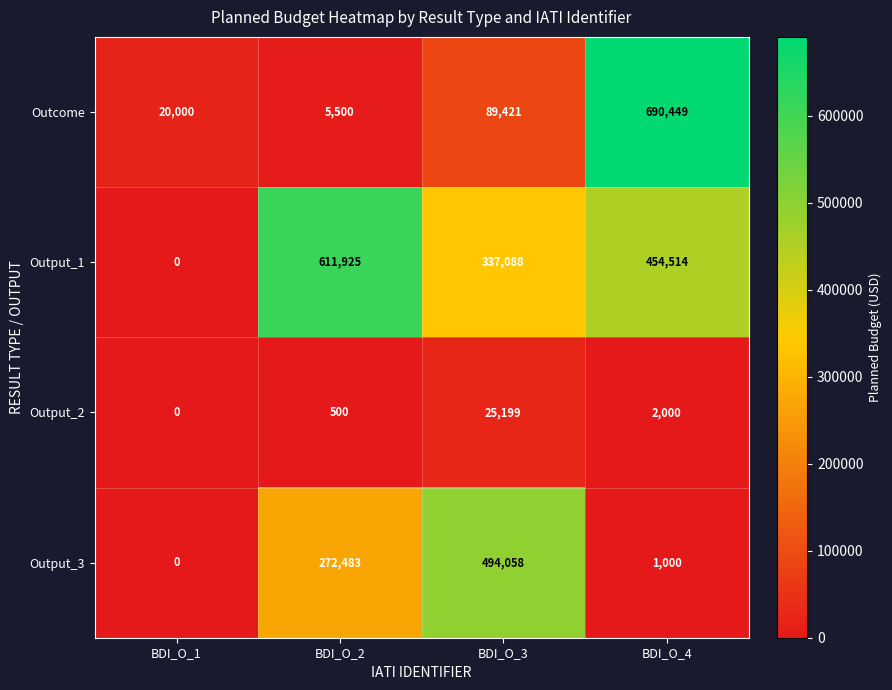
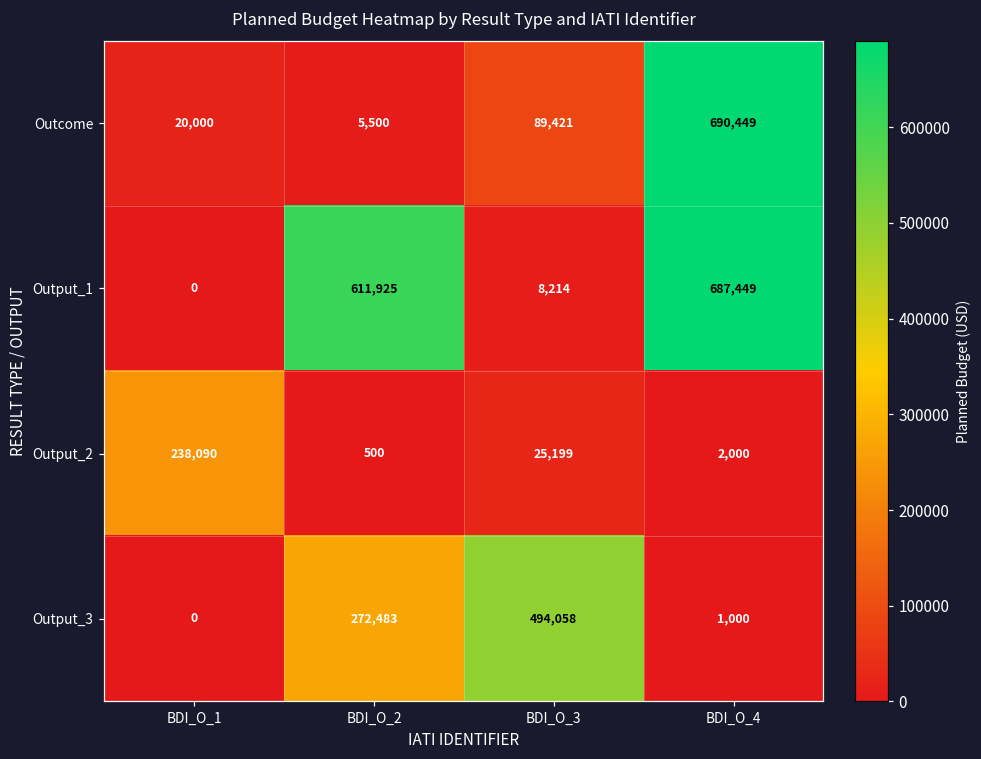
Output_1, BDI_O_3: 337,088 -> 8,214
Output_1, BDI_O_4: 454,514 -> 687,449
Output_2, BDI_O_1: 0 -> 238,090
